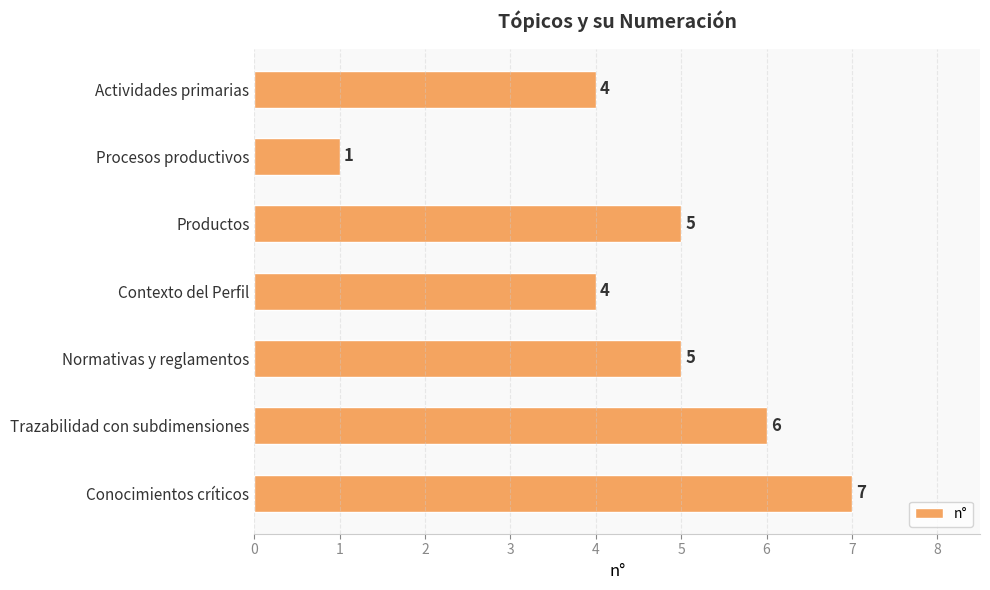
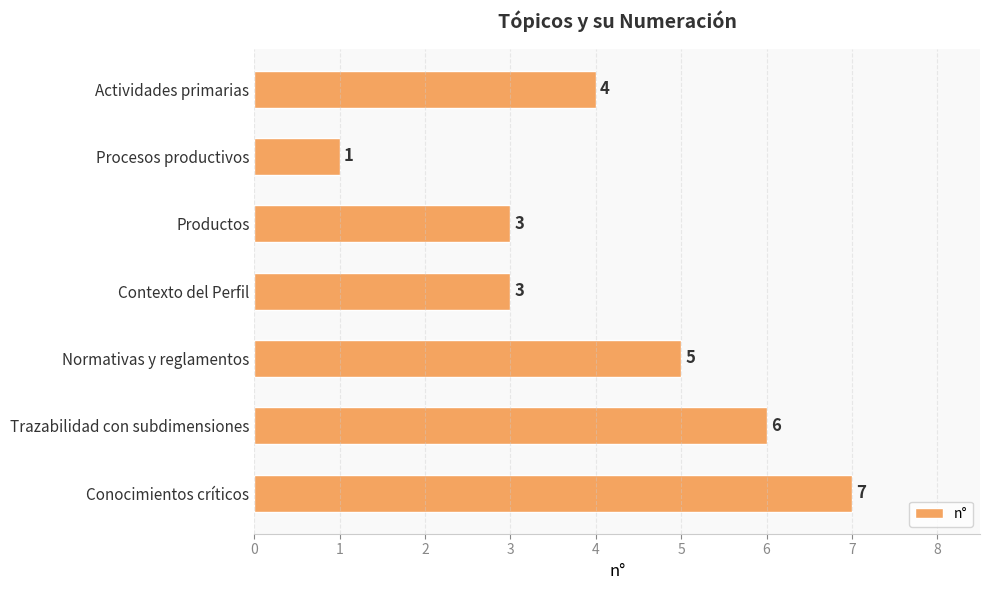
Productos: 5 -> 3
Contexto del Perfil: 4 -> 3
